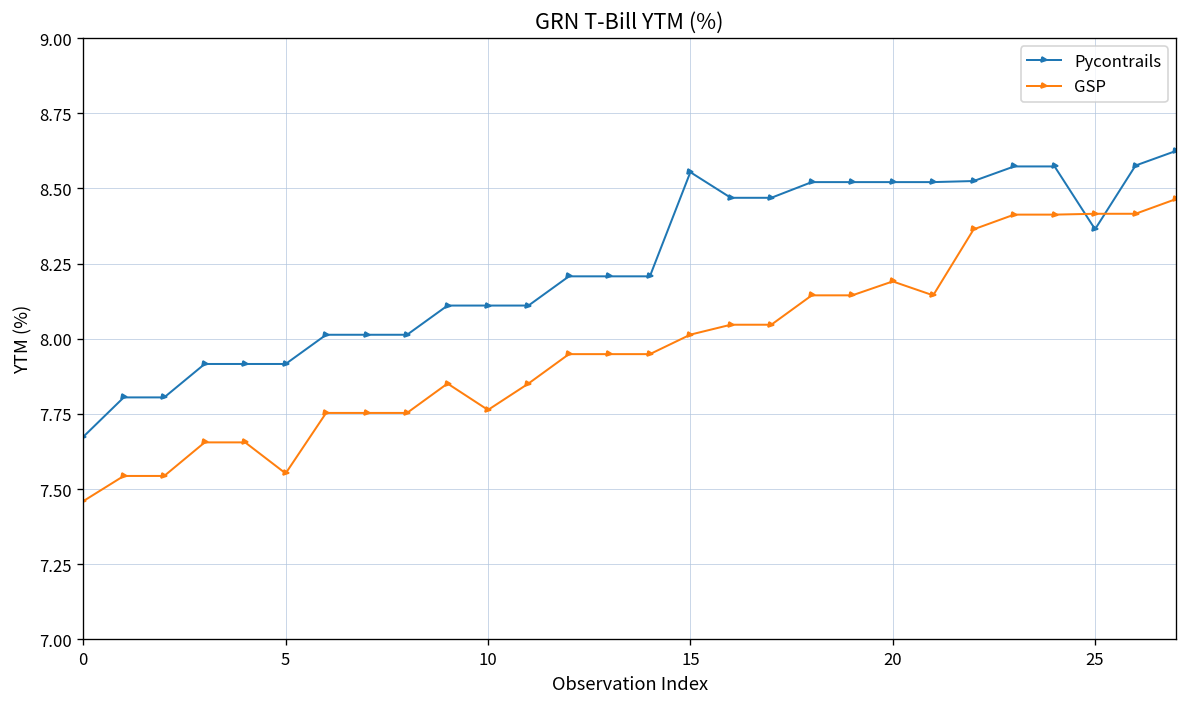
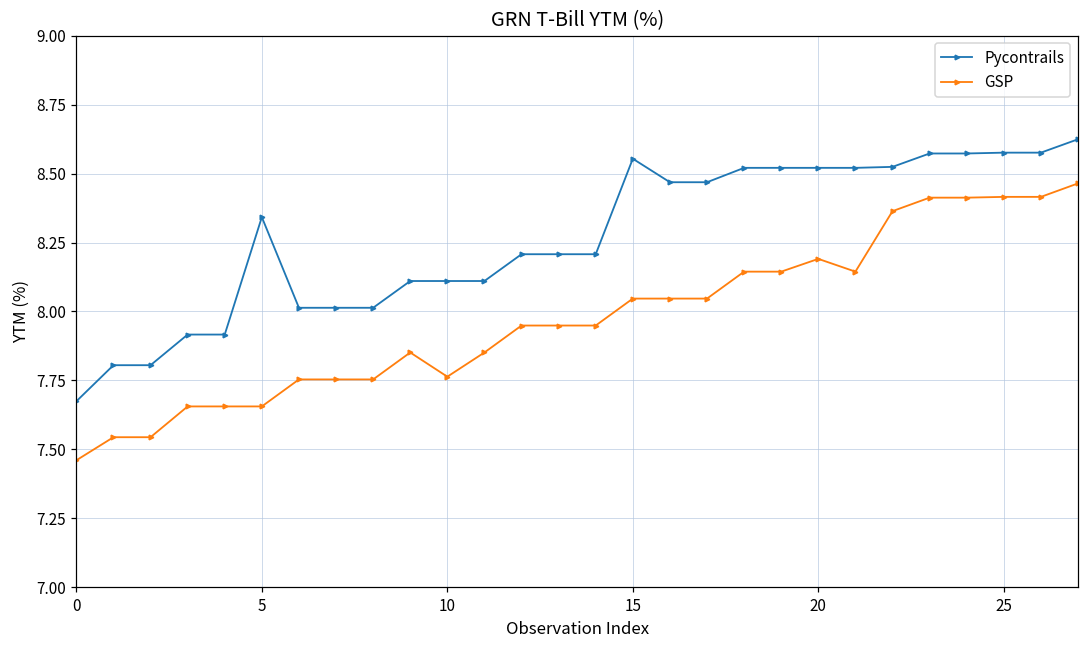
Pycontrails, 5: 7.92 -> 8.34
GSP, 5: 7.55 -> 7.66
GSP, 15: 8.01 -> 8.05
Pycontrails, 25: 8.36 -> 8.58
